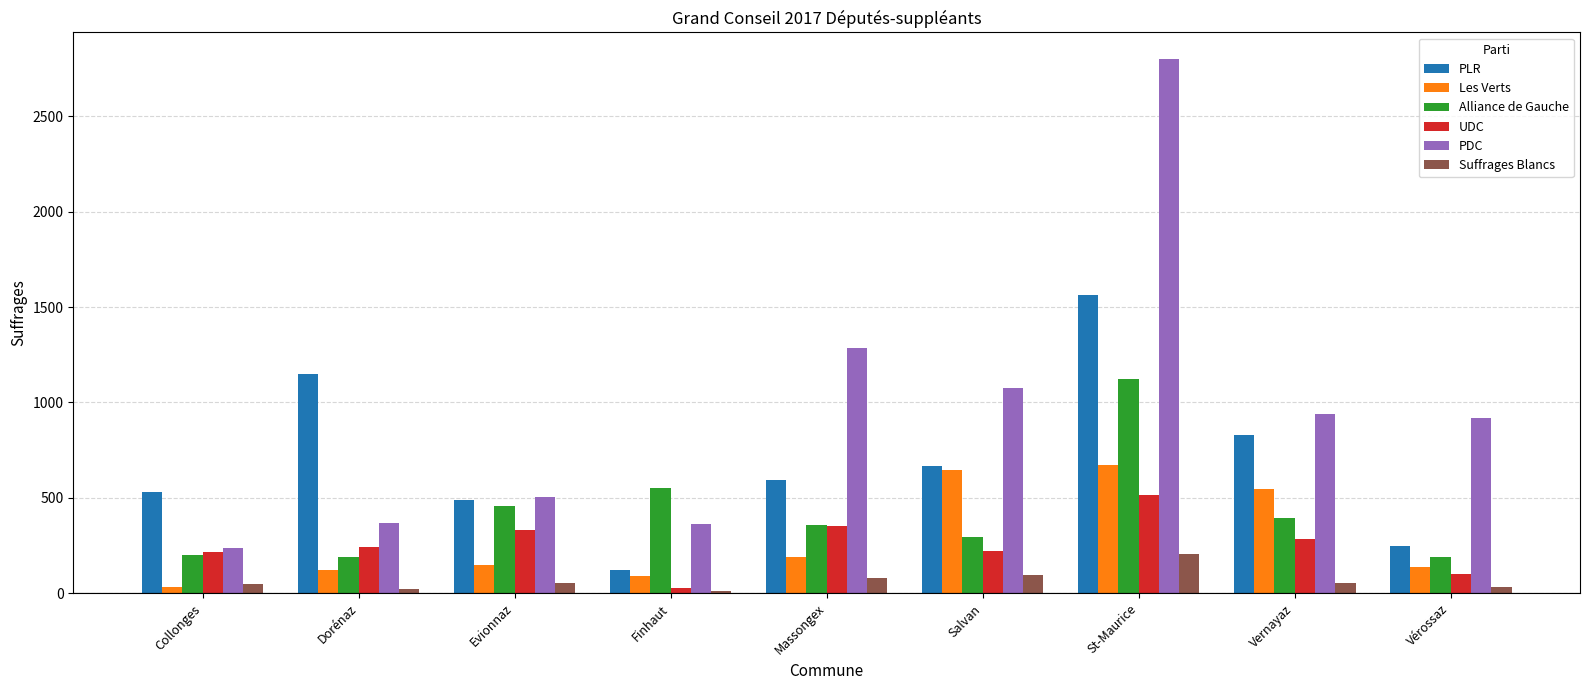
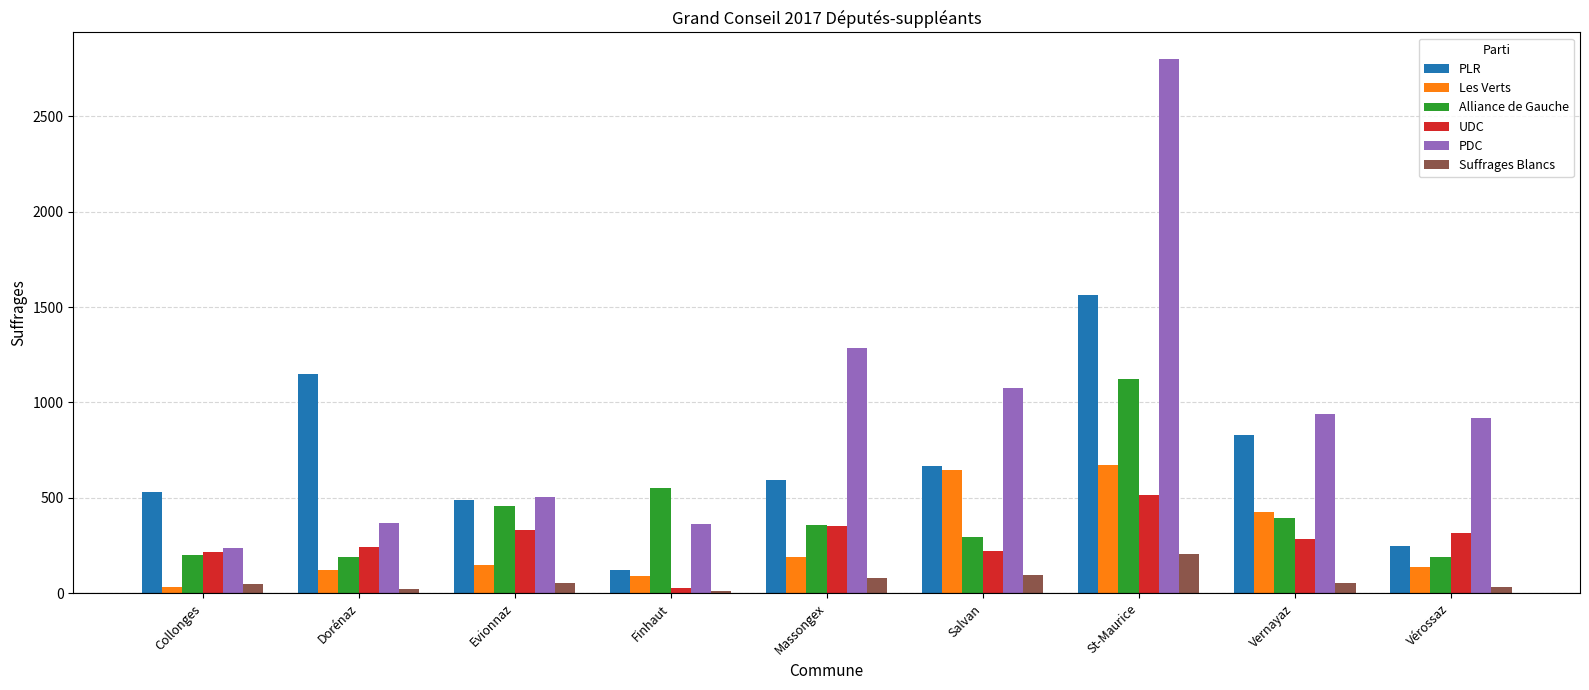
Les Verts, Vernayaz: 540 -> 430
UDC, Vérossaz: 100 -> 320
